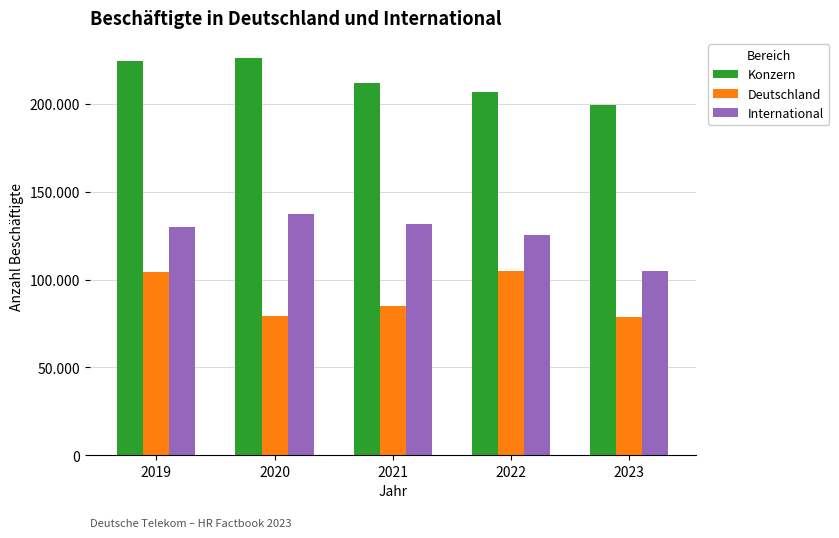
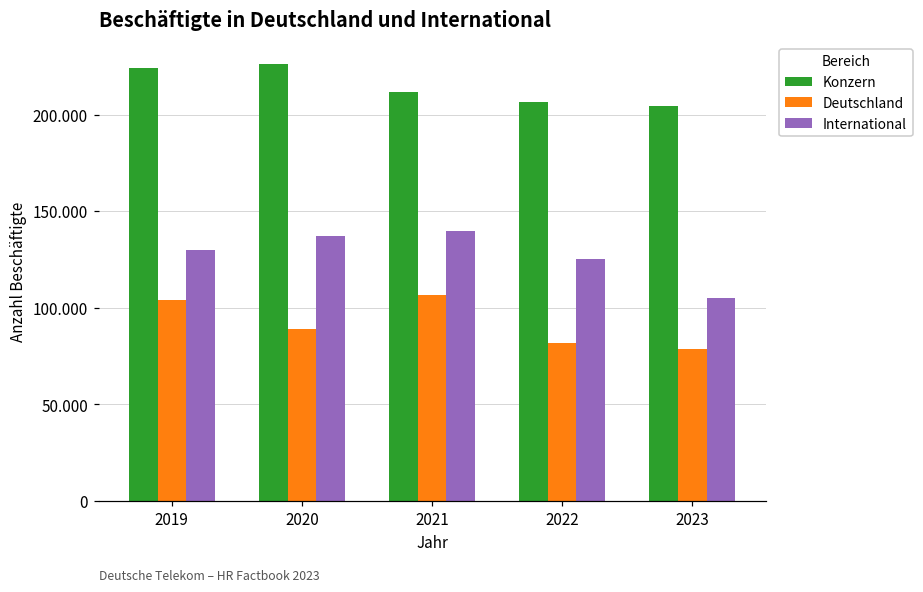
Deutschland, 2020: 79 -> 89
Deutschland, 2021: 85 -> 107
International, 2021: 131 -> 140
Deutschland, 2022: 105 -> 81
Konzern, 2023: 200 -> 204
